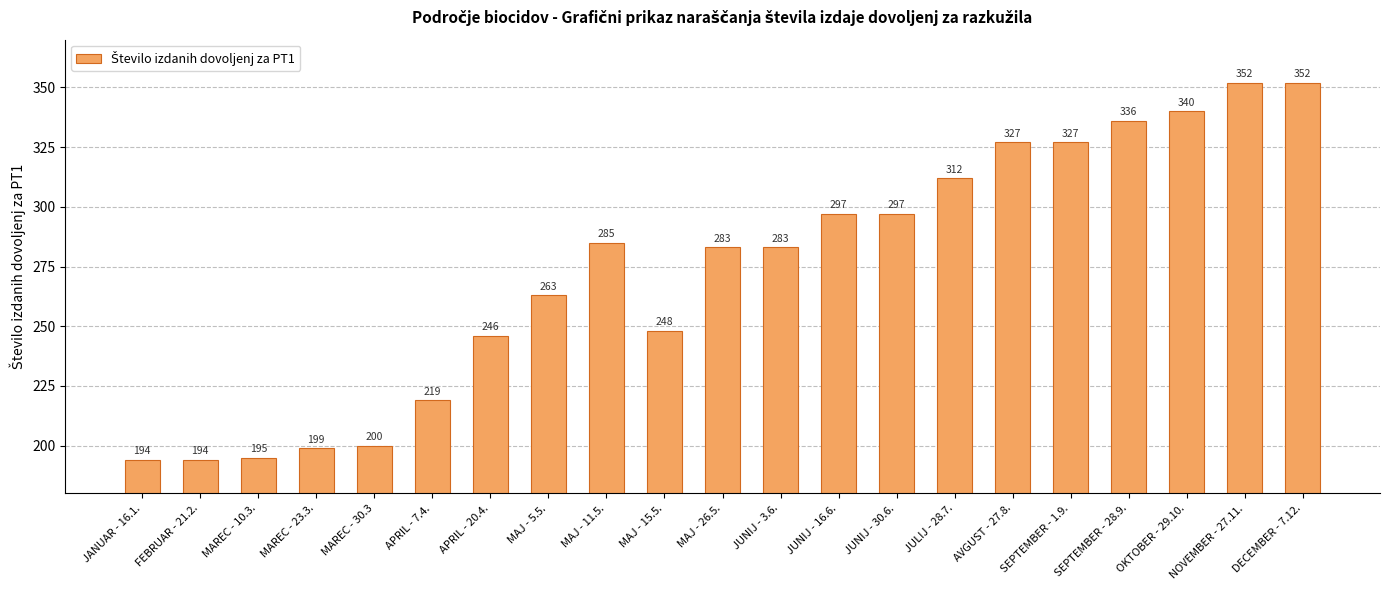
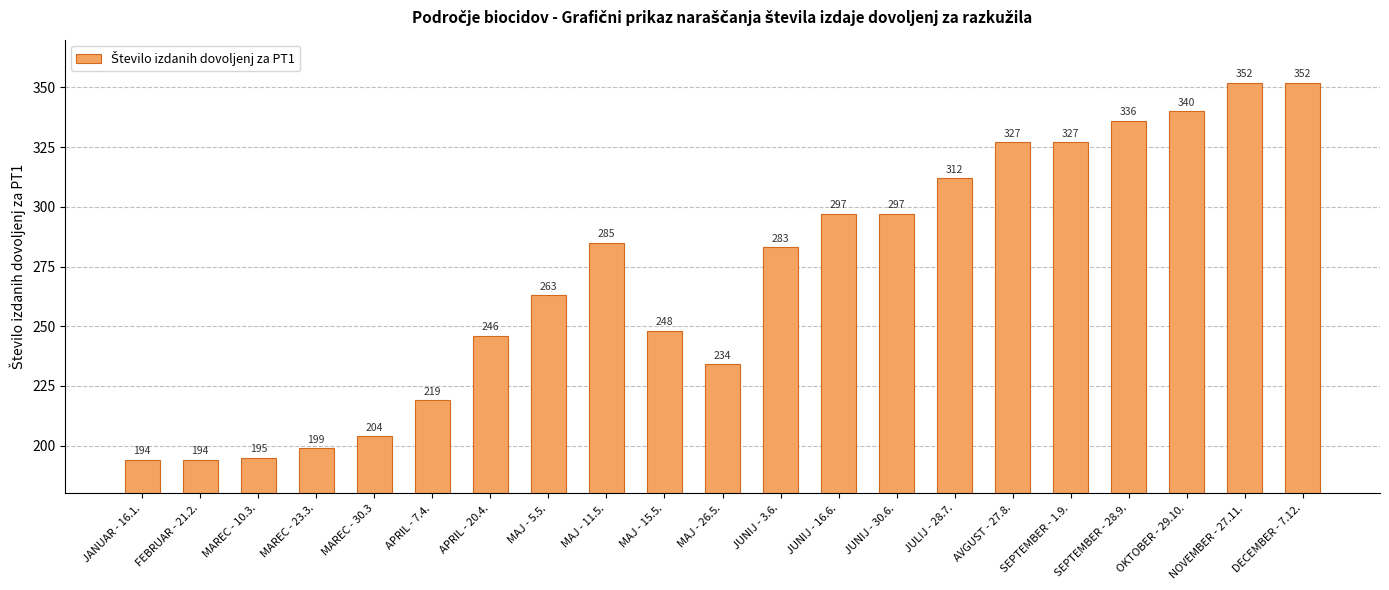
MAREC - 30.3: 200 -> 204
MAJ - 26.5.: 283 -> 234
